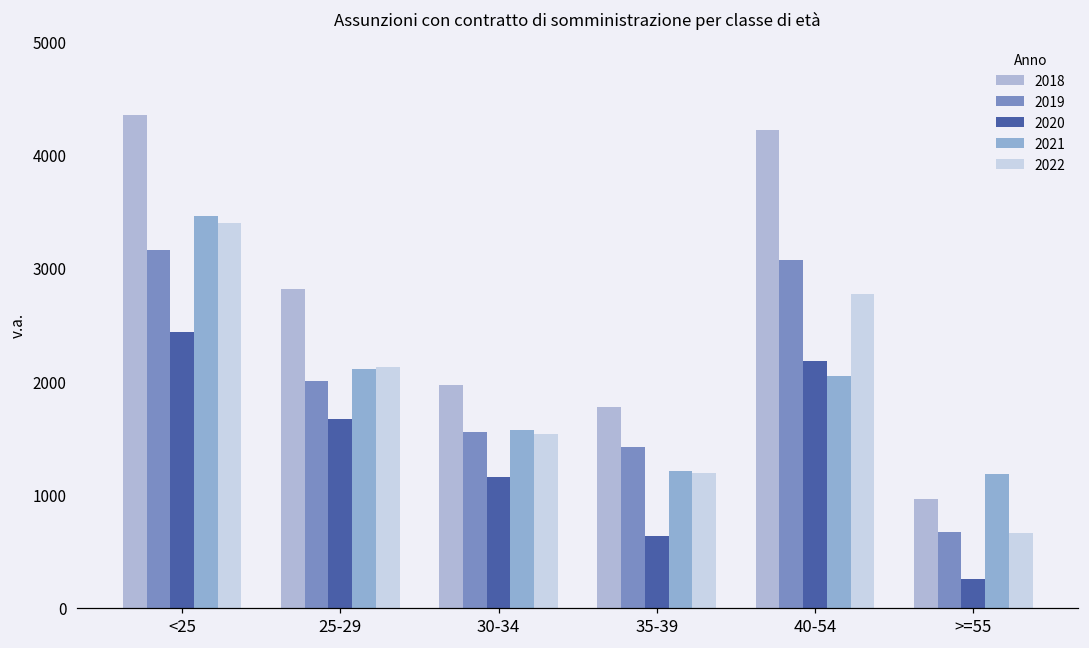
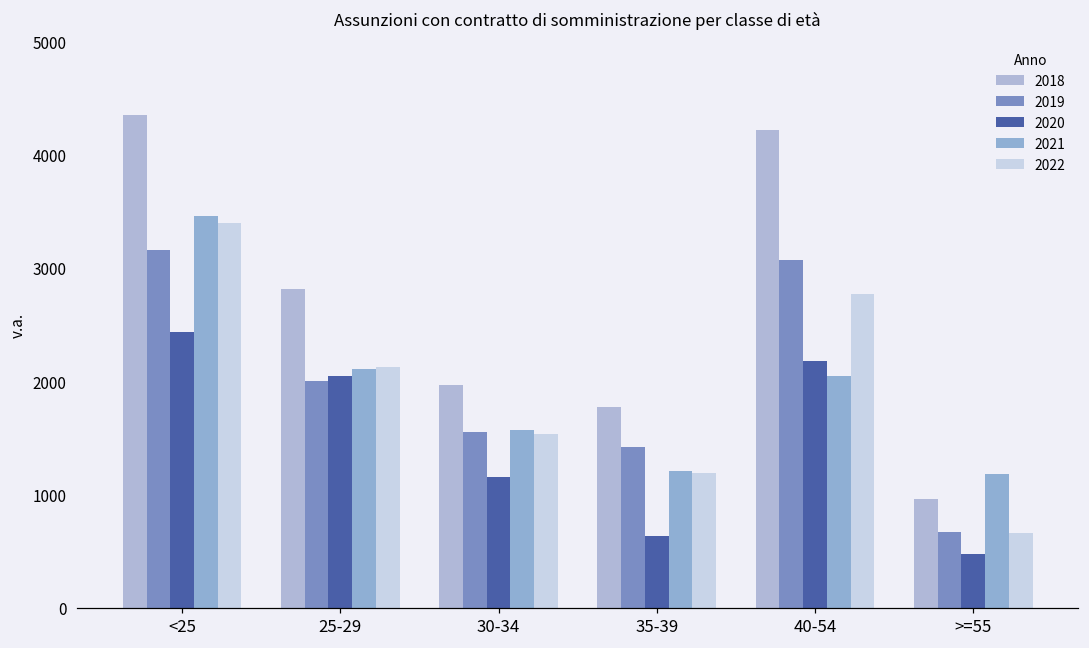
2020, 25-29: 1670 -> 2040
2020, >=55: 250 -> 470
